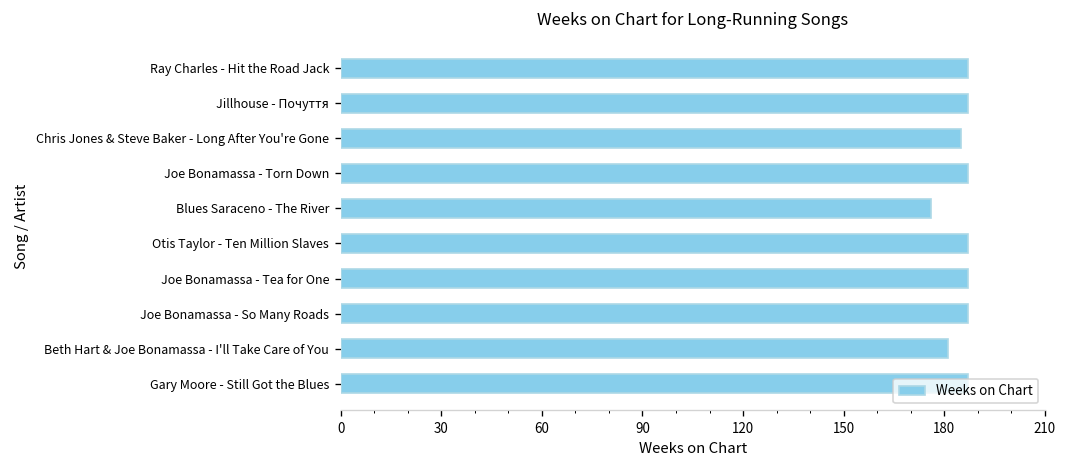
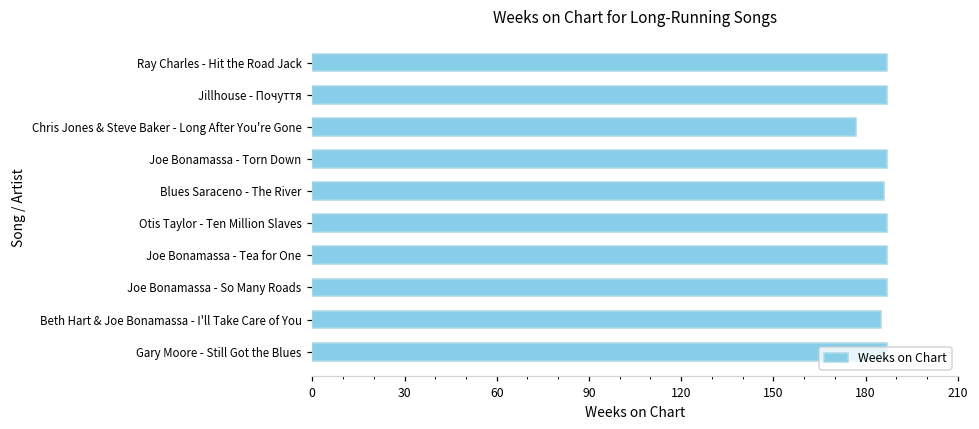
Chris Jones & Steve Baker - Long After You're Gone: 185 -> 177
Blues Saraceno - The River: 176 -> 186
Beth Hart & Joe Bonamassa - I'll Take Care of You: 181 -> 185
